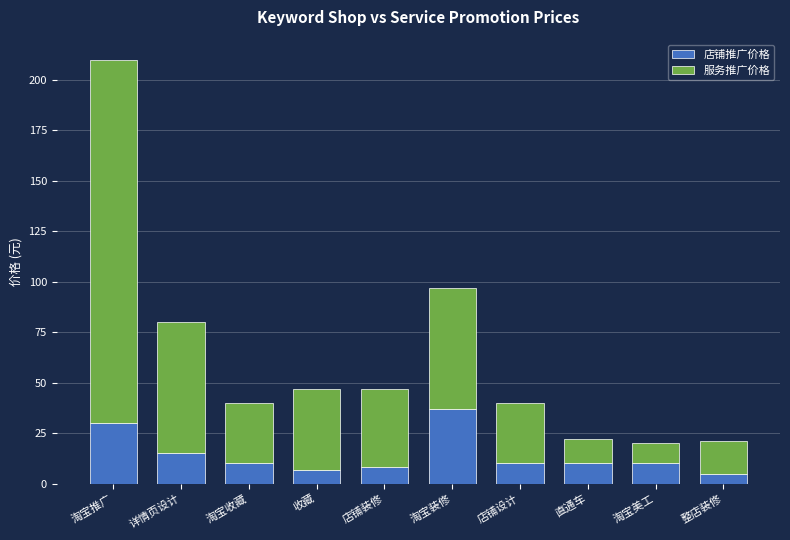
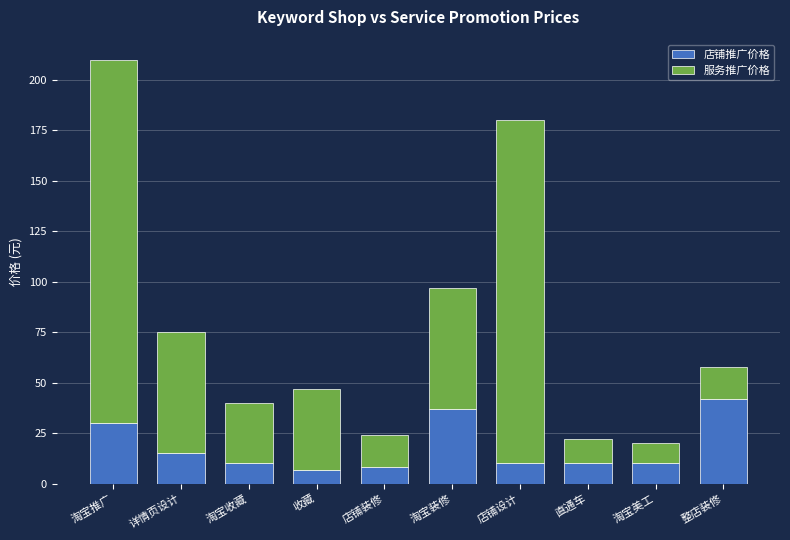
服务推广价格, 详情页设计: 65 -> 60
服务推广价格, 店铺装修: 39 -> 16
服务推广价格, 店铺设计: 30 -> 170
店铺推广价格, 整店装修: 5 -> 42
